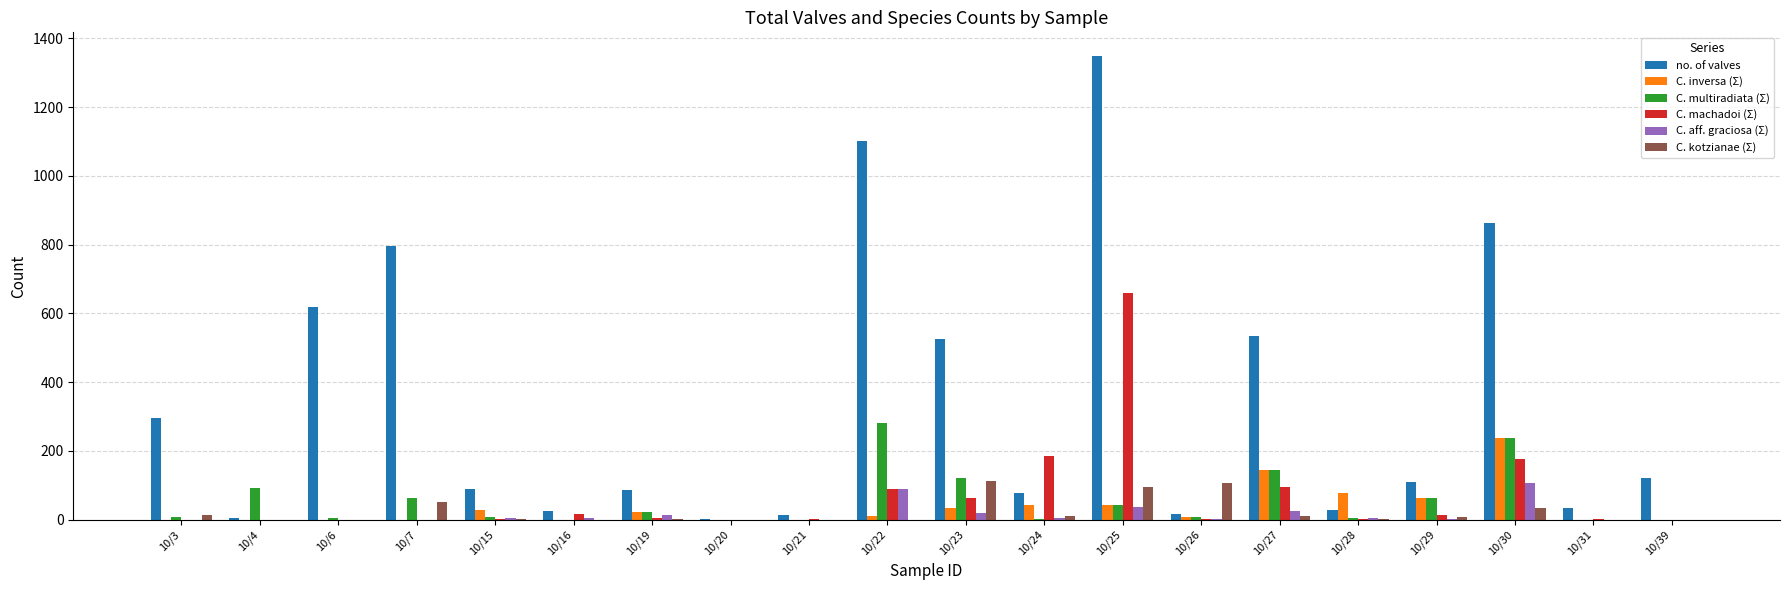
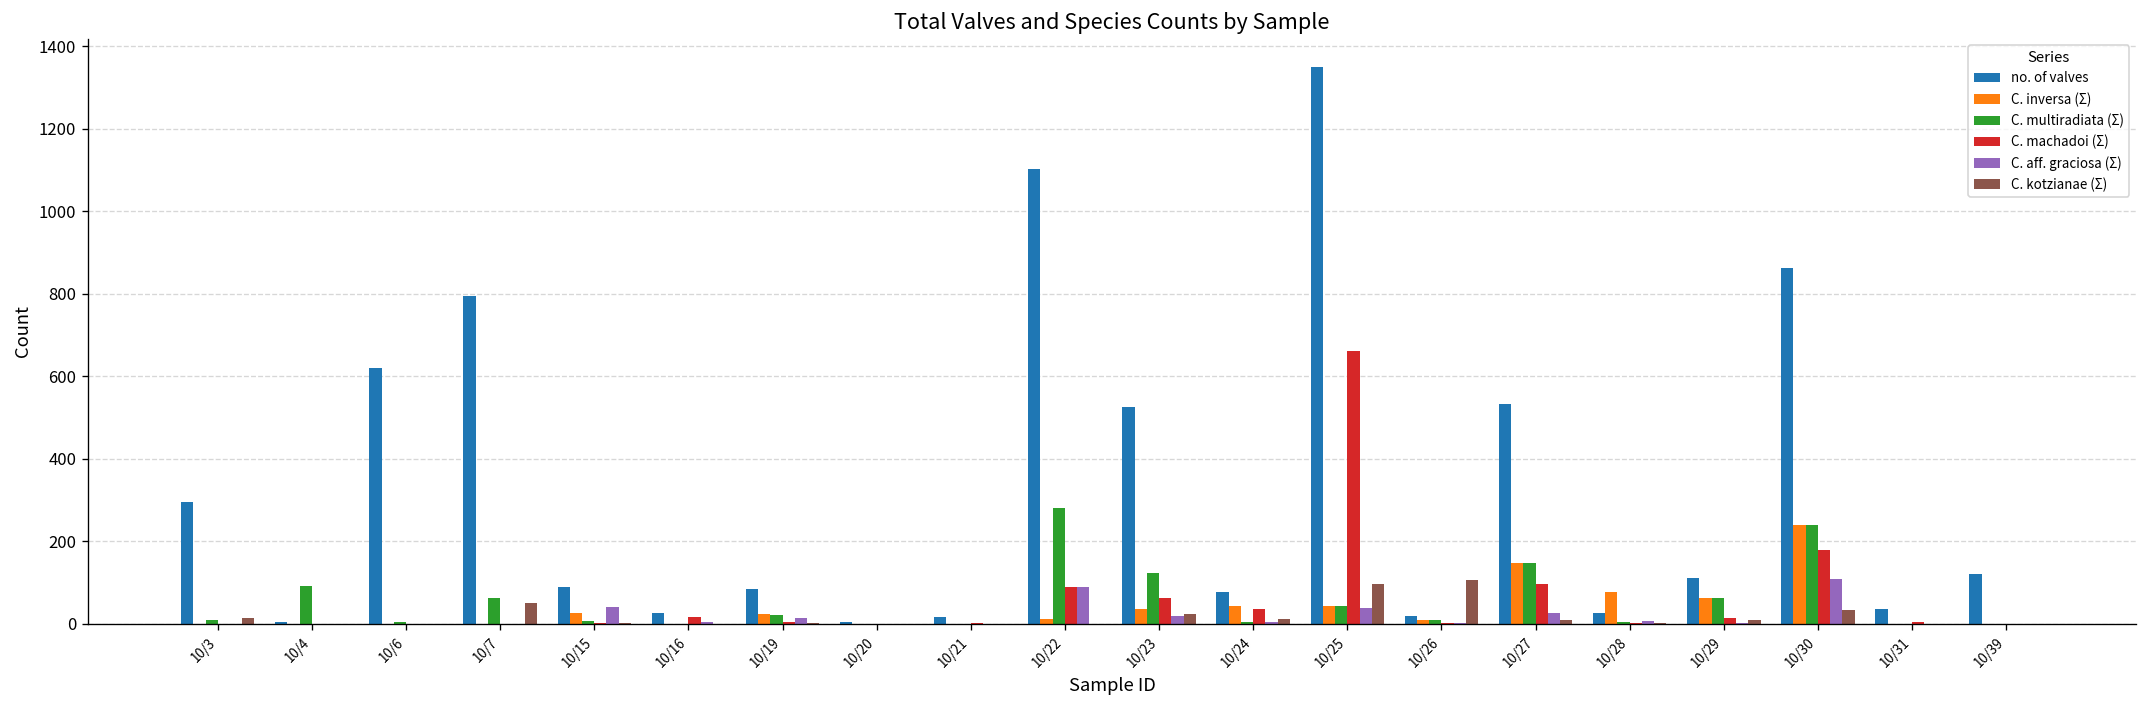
C. aff. graciosa (Σ), 10/15: 0 -> 40
C. kotzianae (Σ), 10/23: 110 -> 20
C. machadoi (Σ), 10/24: 180 -> 40
